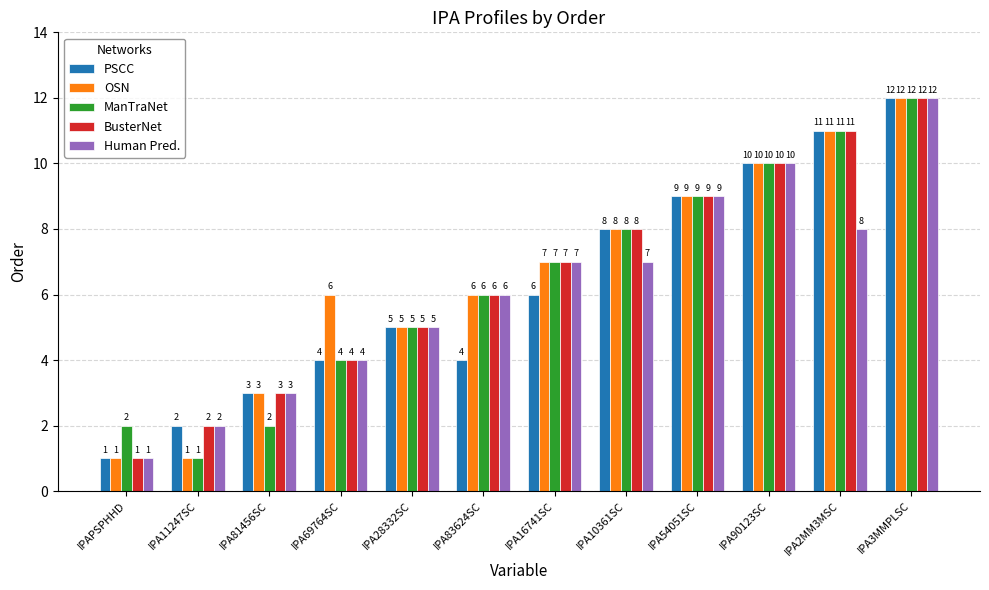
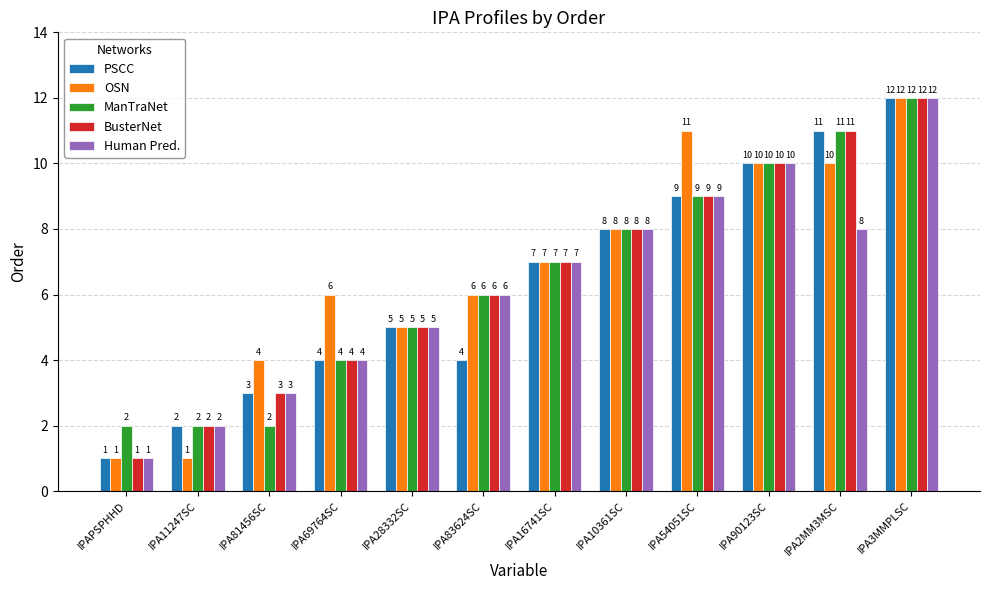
ManTraNet, IPA11247SC: 1 -> 2
OSN, IPA81456SC: 3 -> 4
PSCC, IPA16741SC: 6 -> 7
Human Pred., IPA10361SC: 7 -> 8
OSN, IPA54051SC: 9 -> 11
OSN, IPA2MM3MSC: 11 -> 10
